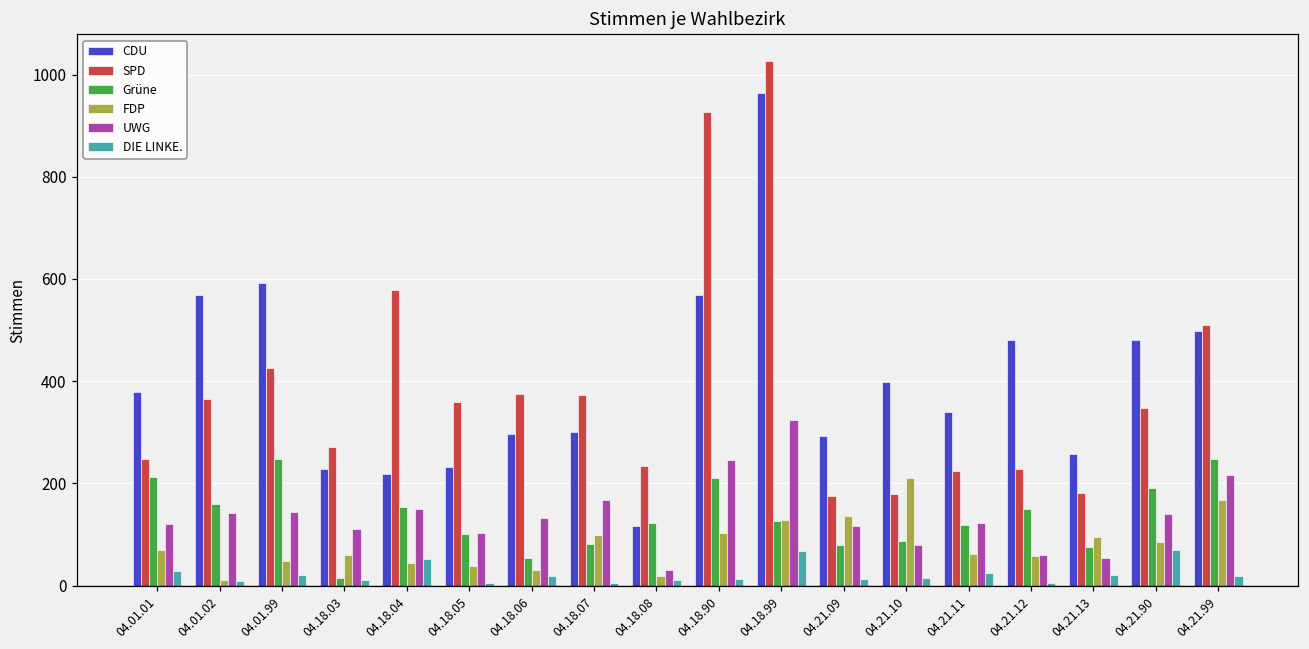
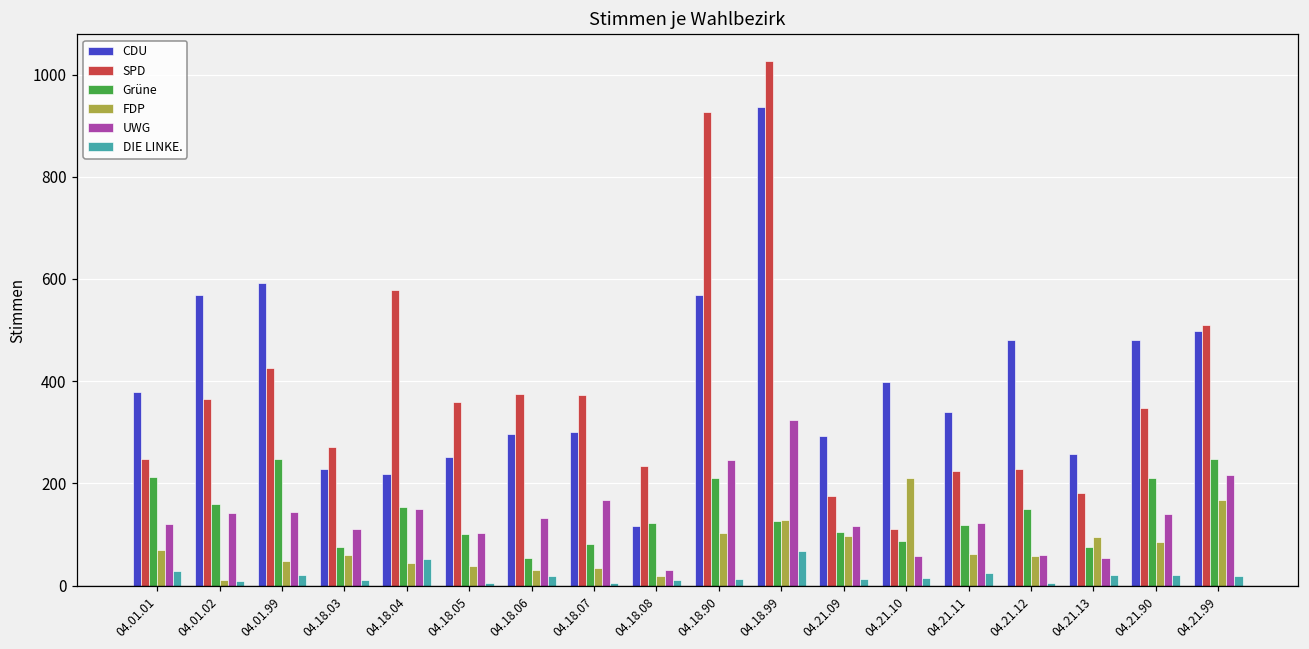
Grüne, 04.18.03: 20 -> 80
CDU, 04.18.05: 230 -> 250
FDP, 04.18.07: 100 -> 40
CDU, 04.18.99: 960 -> 940
Grüne, 04.21.09: 80 -> 110
FDP, 04.21.09: 140 -> 100
SPD, 04.21.10: 180 -> 110
UWG, 04.21.10: 80 -> 60
Grüne, 04.21.90: 190 -> 210
DIE LINKE., 04.21.90: 70 -> 20
